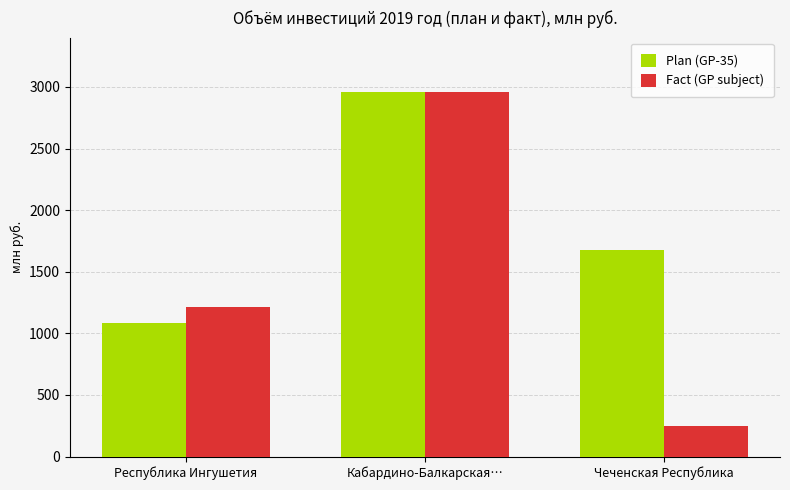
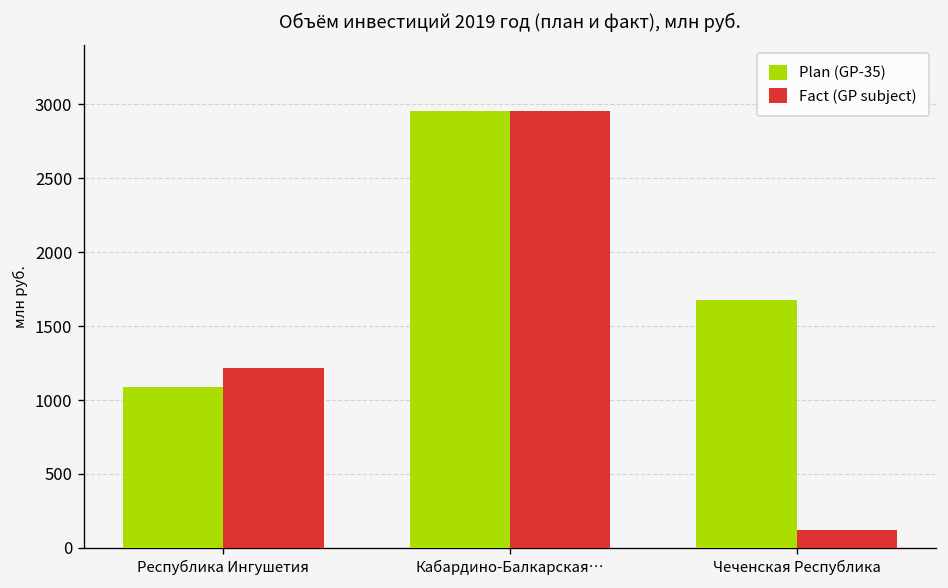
Fact (GP subject), Чеченская Республика: 240 -> 120
